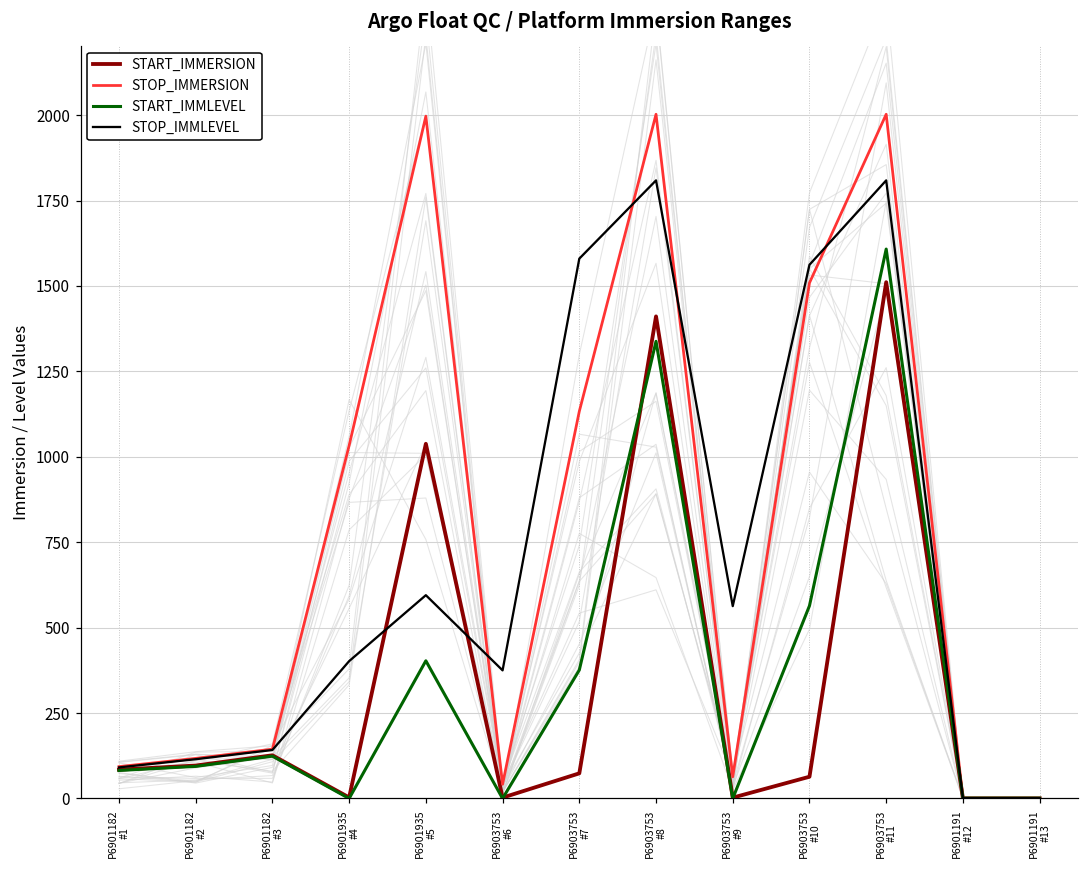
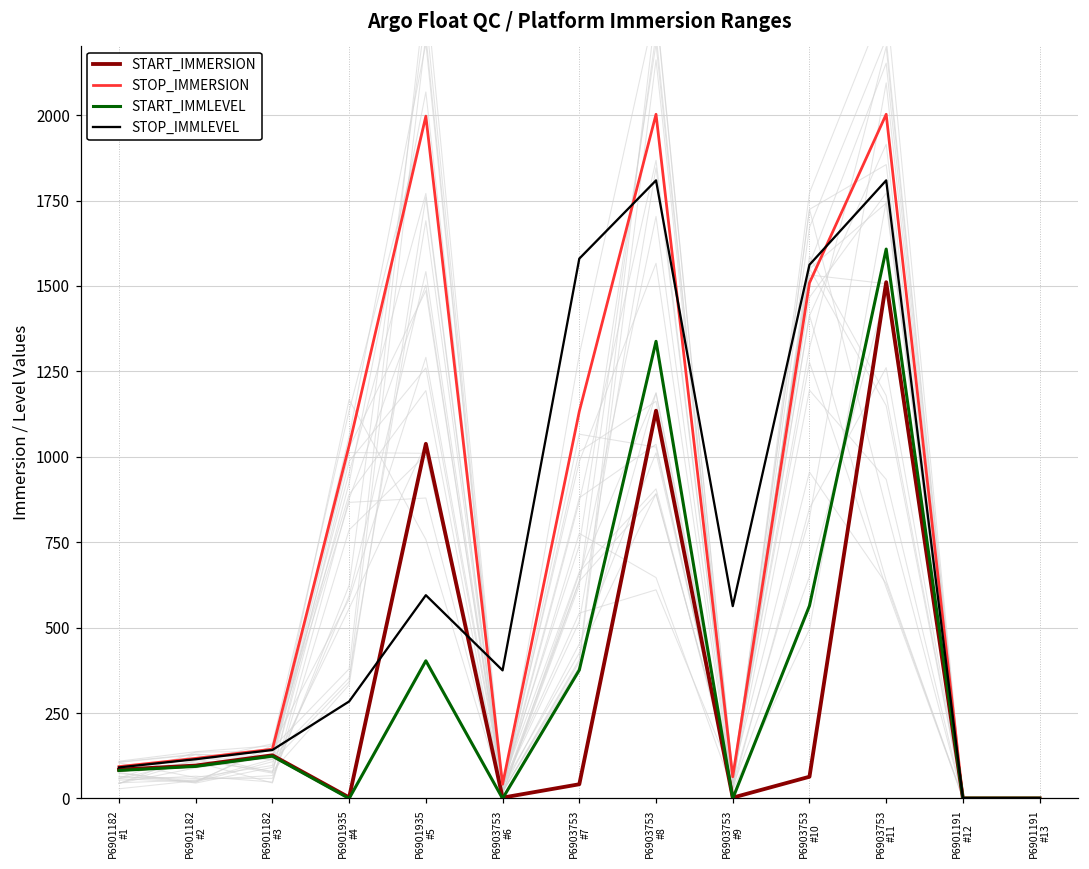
STOP_IMMLEVEL, P6901935 #4: 400 -> 280
START_IMMERSION, P6903753 #7: 70 -> 40
START_IMMERSION, P6903753 #8: 1410 -> 1140
